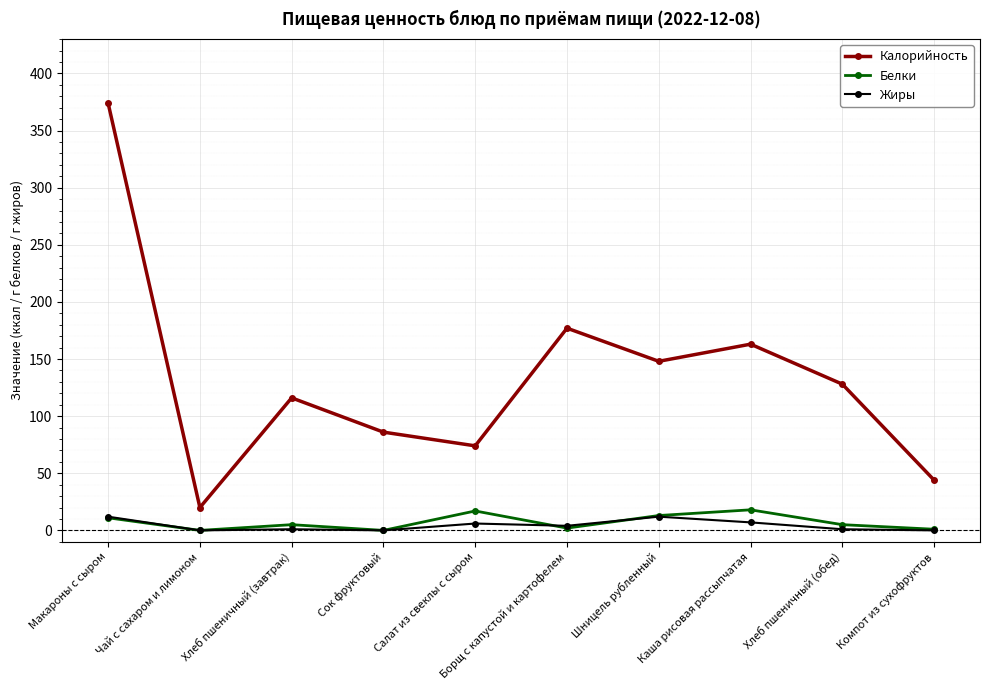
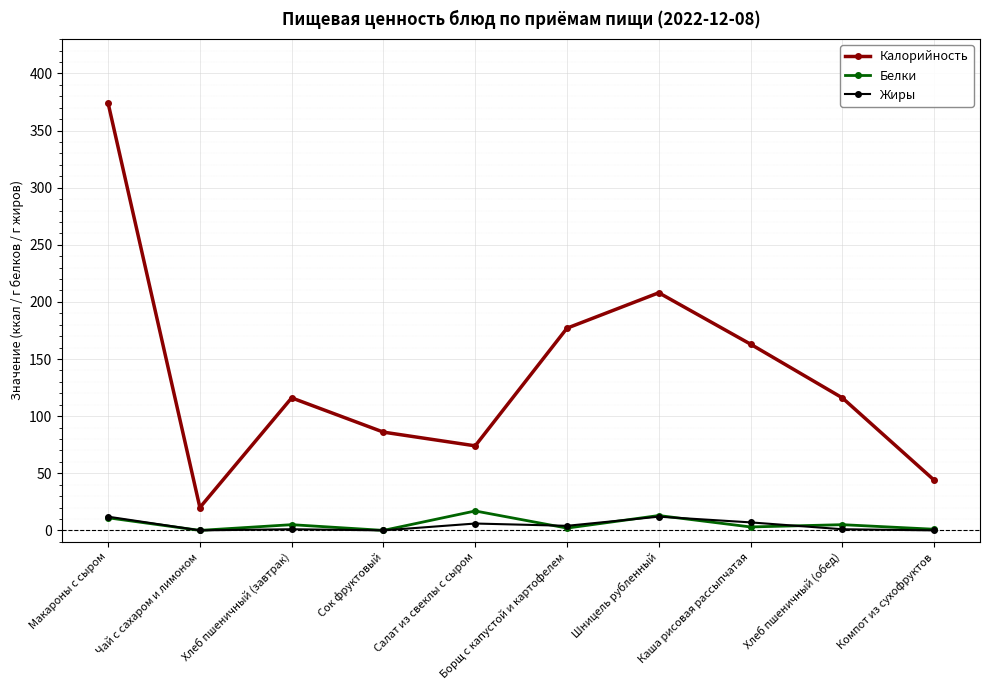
Калорийность, Шницель рубленный: 148 -> 208
Белки, Каша рисовая рассыпчатая: 18 -> 3
Калорийность, Хлеб пшеничный (обед): 128 -> 116
